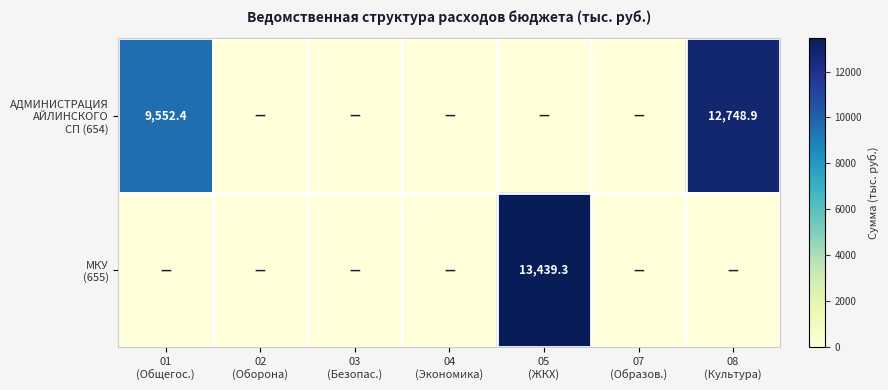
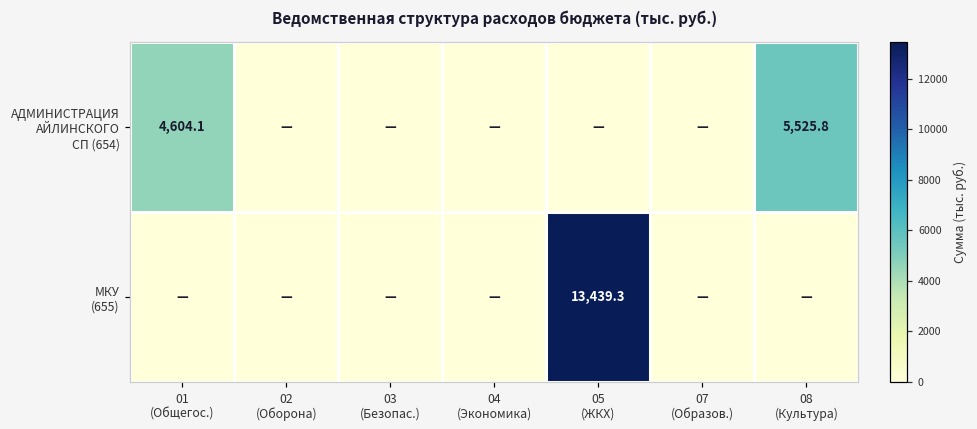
АДМИНИСТРАЦИЯ АЙЛИНСКОГО СП (654), 01 (Общегос.): 9,552.4 -> 4,604.1
АДМИНИСТРАЦИЯ АЙЛИНСКОГО СП (654), 08 (Культура): 12,748.9 -> 5,525.8
